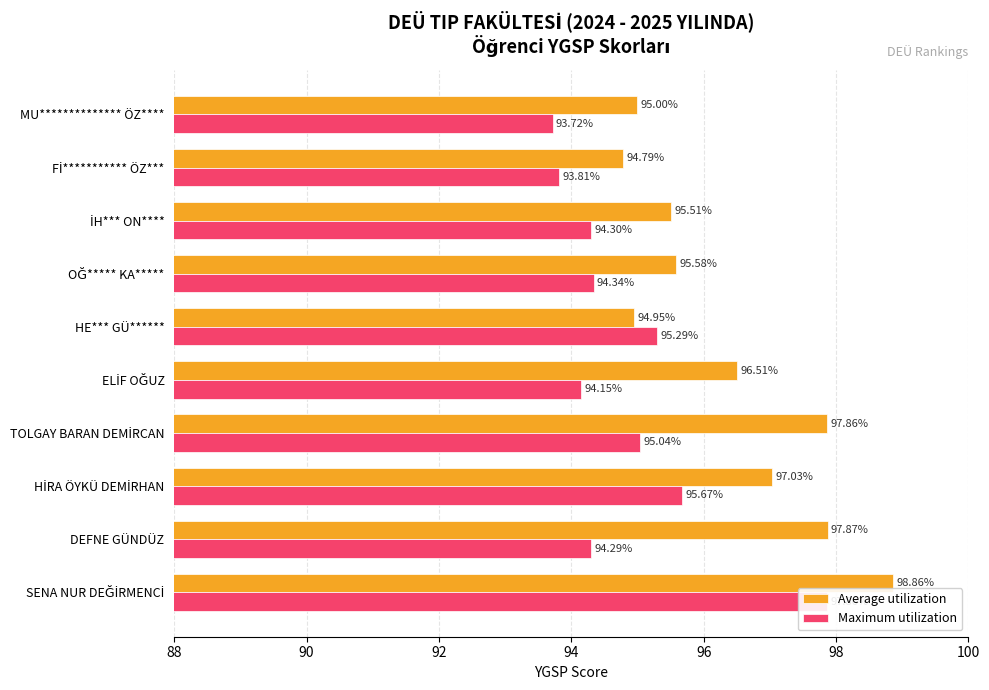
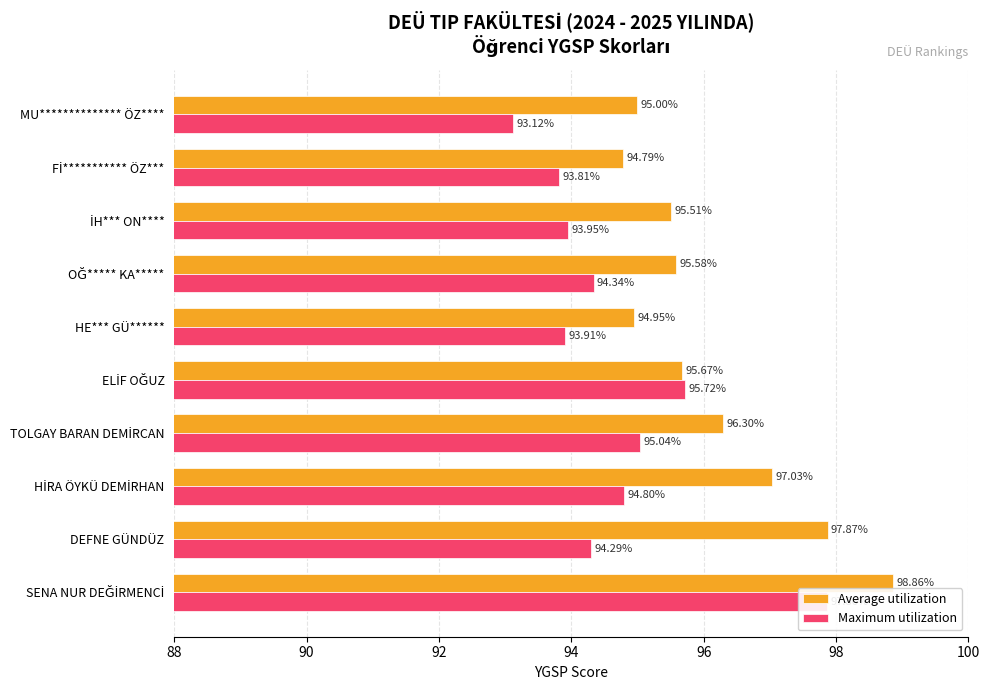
Maximum utilization, MU************** ÖZ****: 93.72% -> 93.12%
Maximum utilization, İH*** ON****: 94.30% -> 93.95%
Maximum utilization, HE*** GÜ******: 95.29% -> 93.91%
Average utilization, ELİF OĞUZ: 96.51% -> 95.67%
Maximum utilization, ELİF OĞUZ: 94.15% -> 95.72%
Average utilization, TOLGAY BARAN DEMİRCAN: 97.86% -> 96.30%
Maximum utilization, HİRA ÖYKÜ DEMİRHAN: 95.67% -> 94.80%
